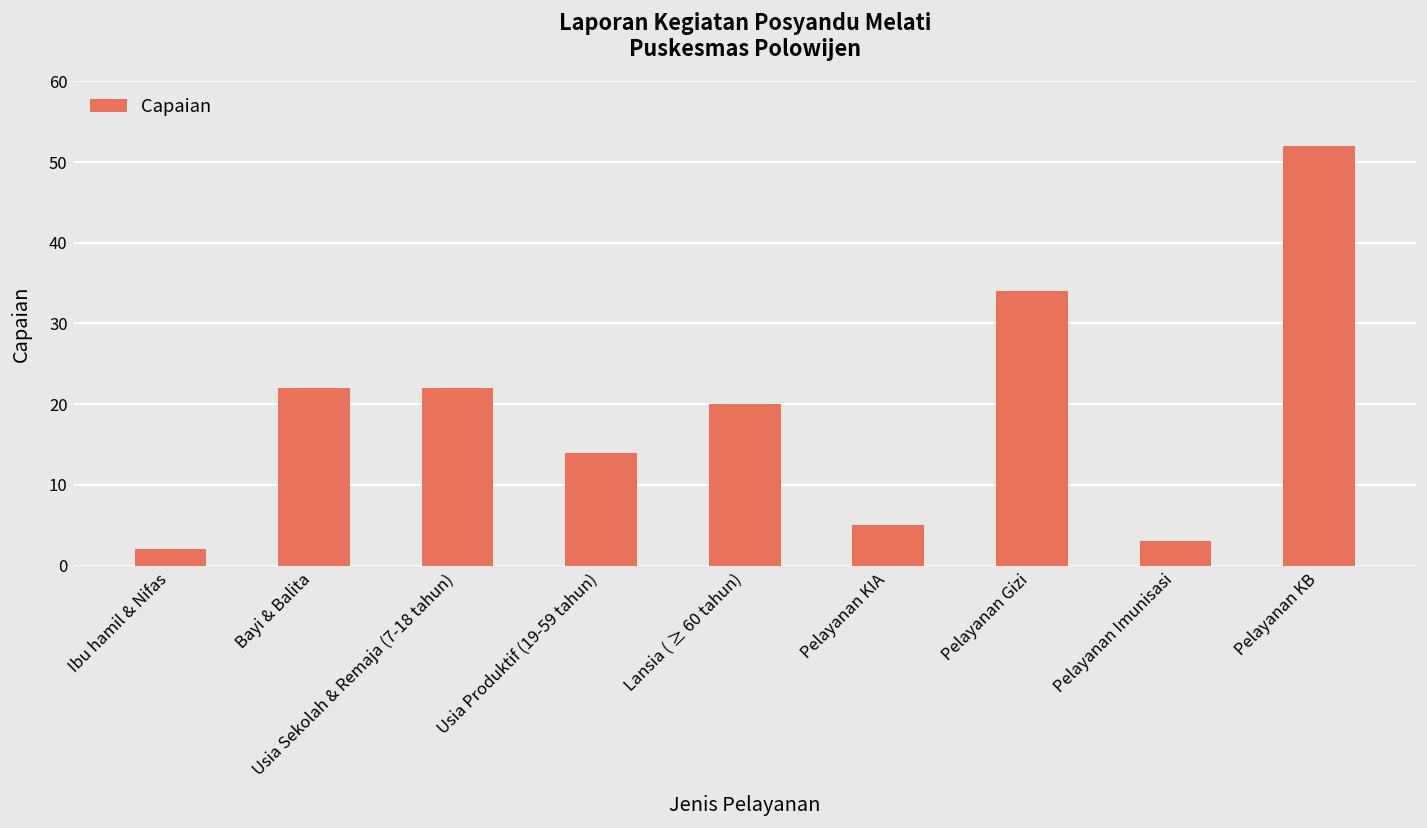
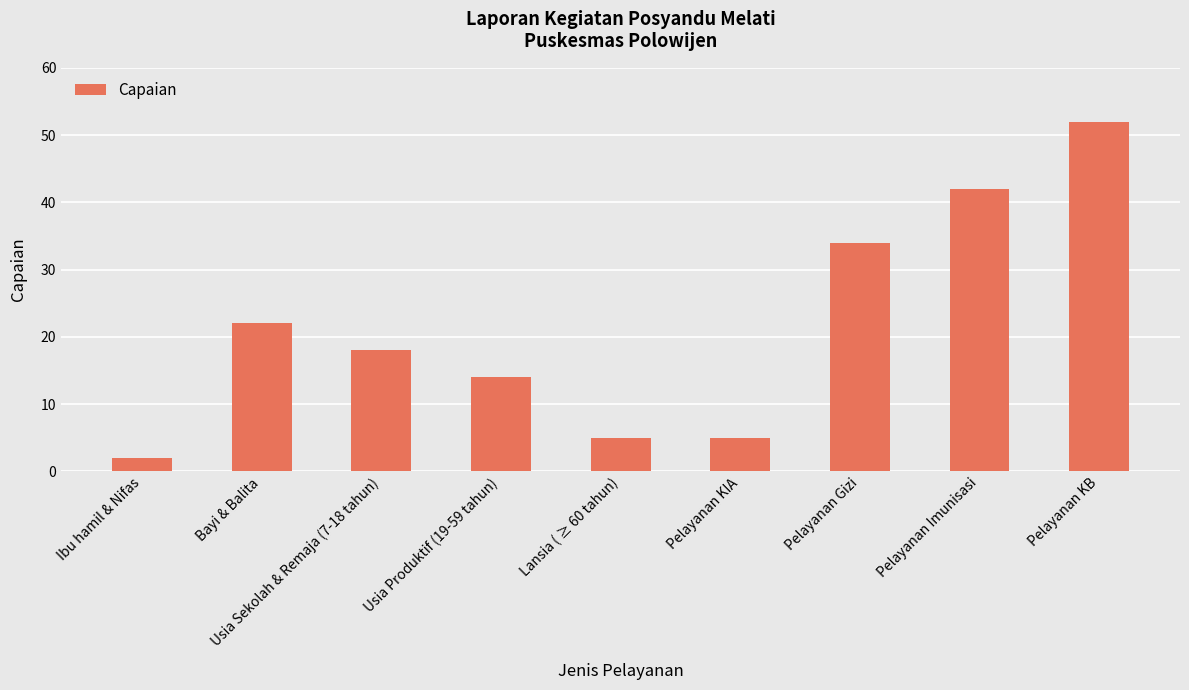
Usia Sekolah & Remaja (7-18 tahun): 22 -> 18
Lansia ( ≥ 60 tahun): 20 -> 5
Pelayanan Imunisasi: 3 -> 42
